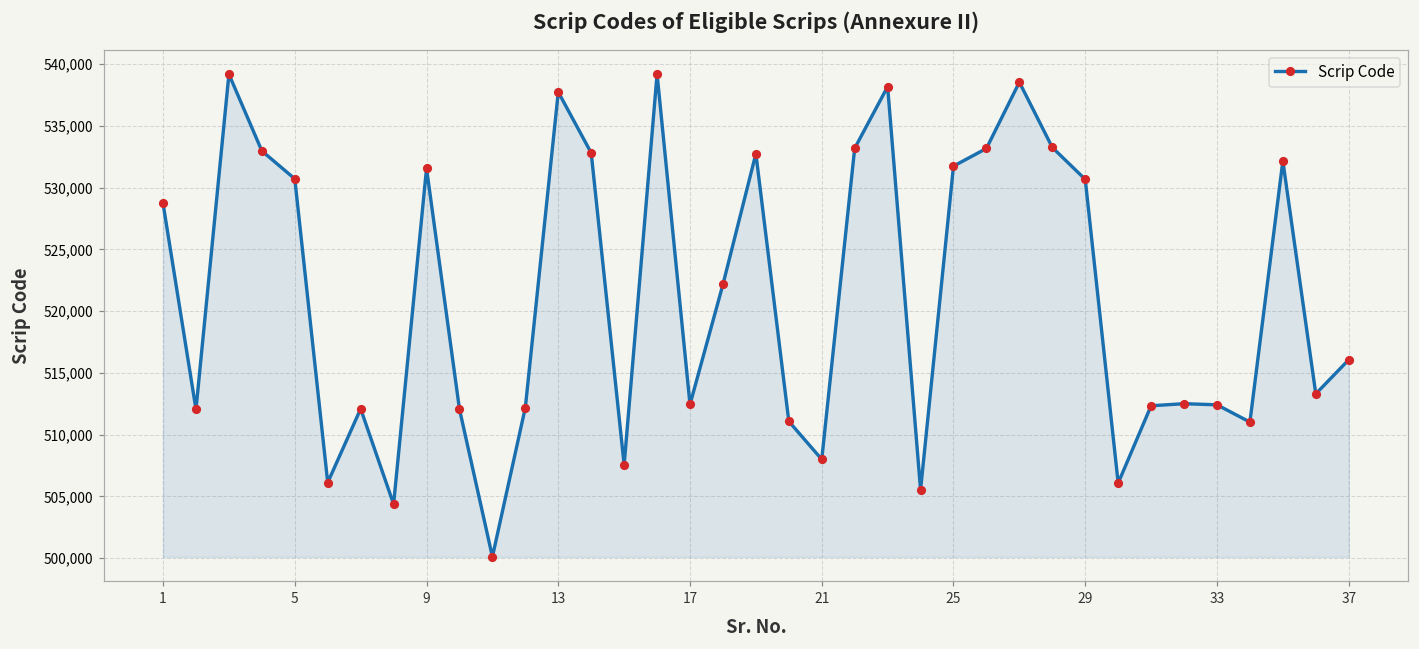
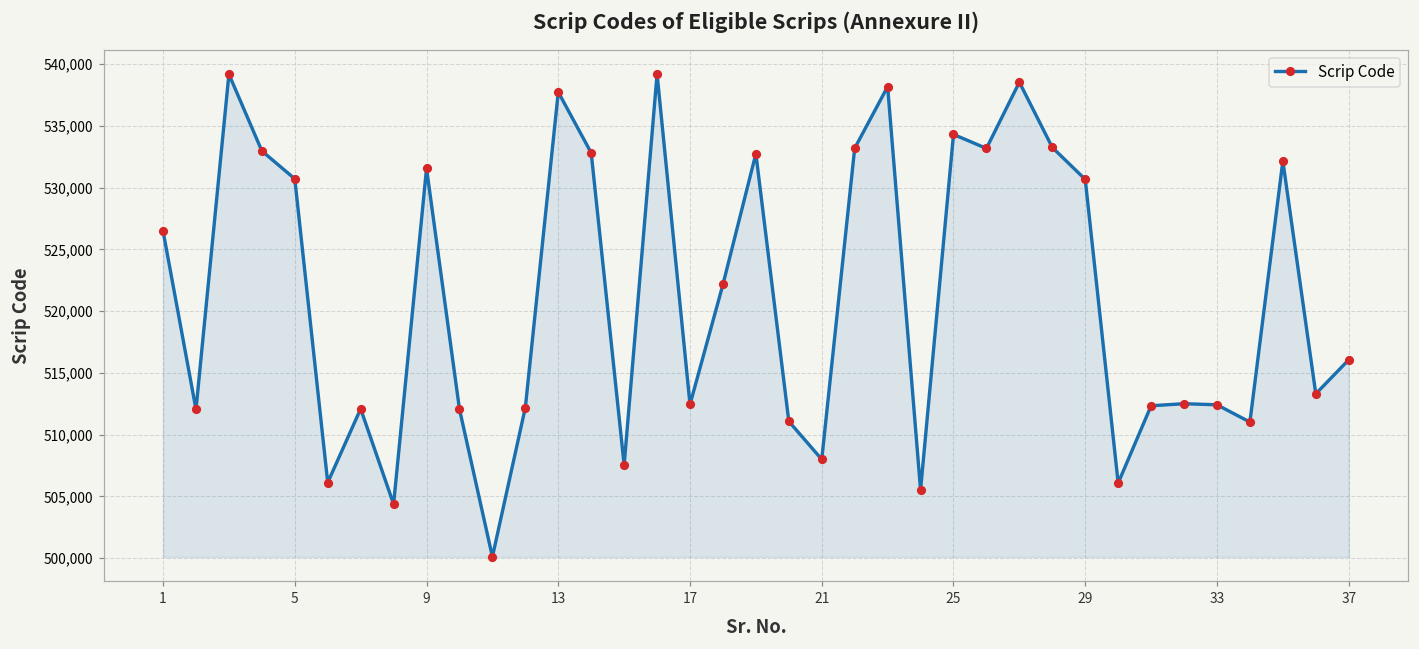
1: 528,700 -> 526,500
25: 531,700 -> 534,300
